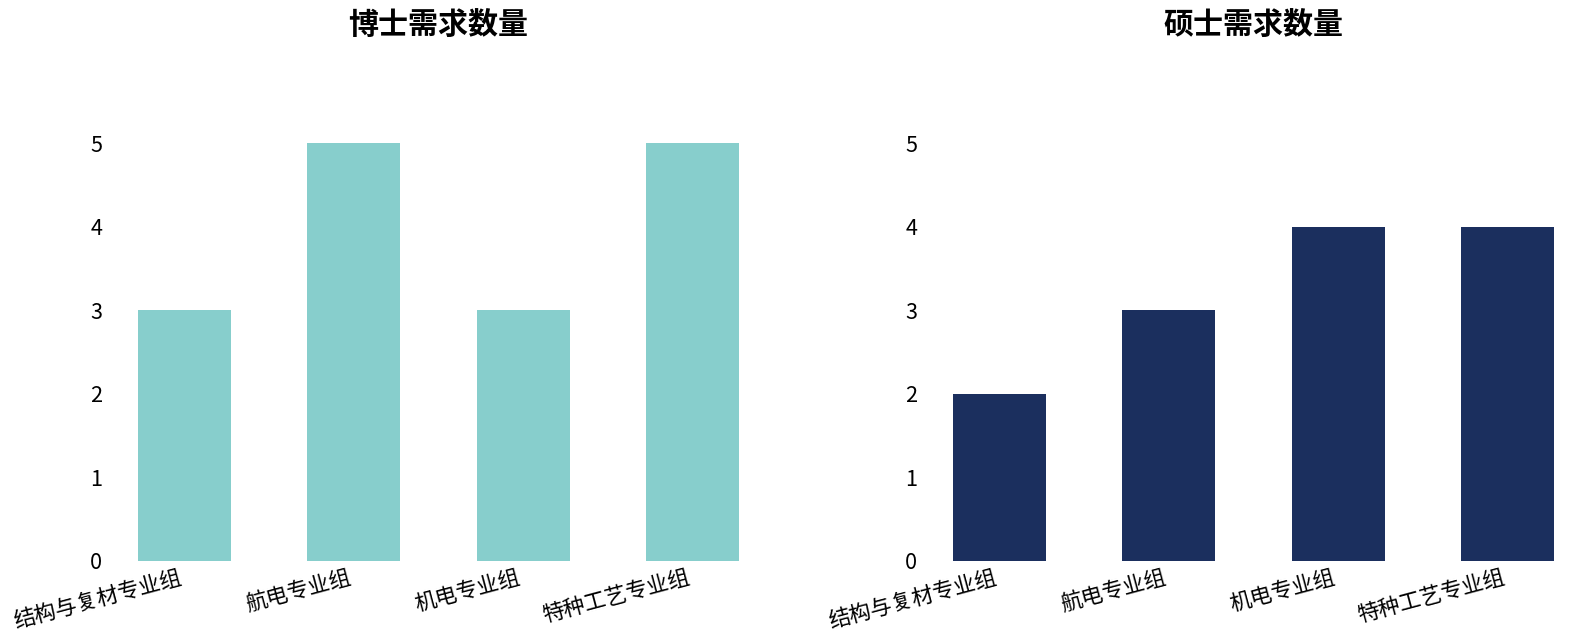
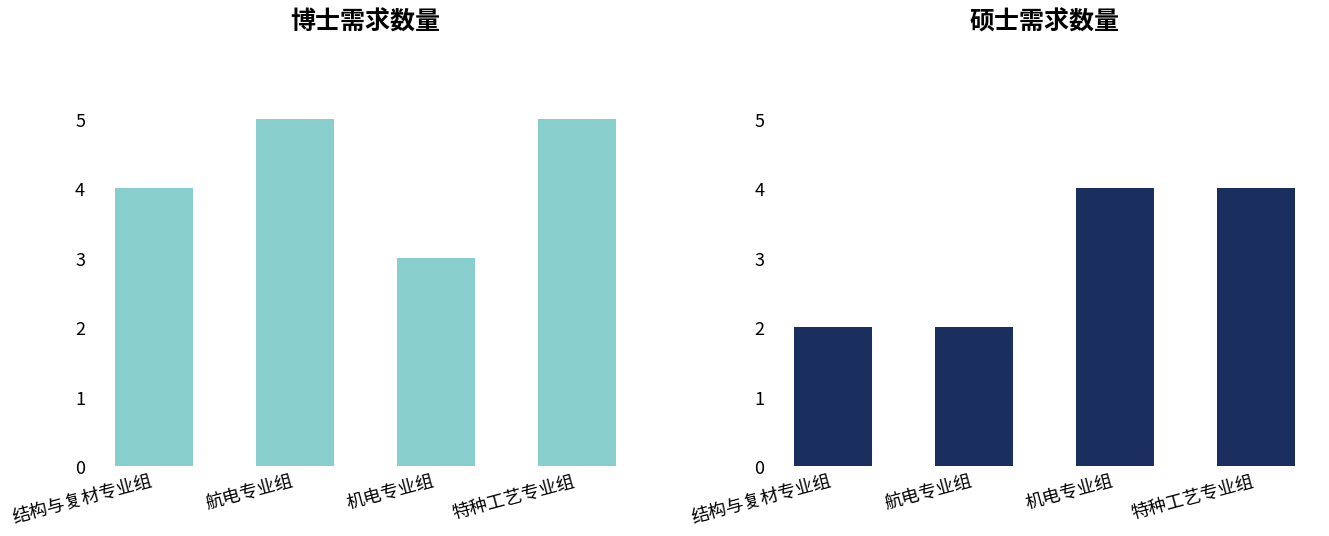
博士需求数量, 结构与复材专业组: 3 -> 4
硕士需求数量, 航电专业组: 3 -> 2
